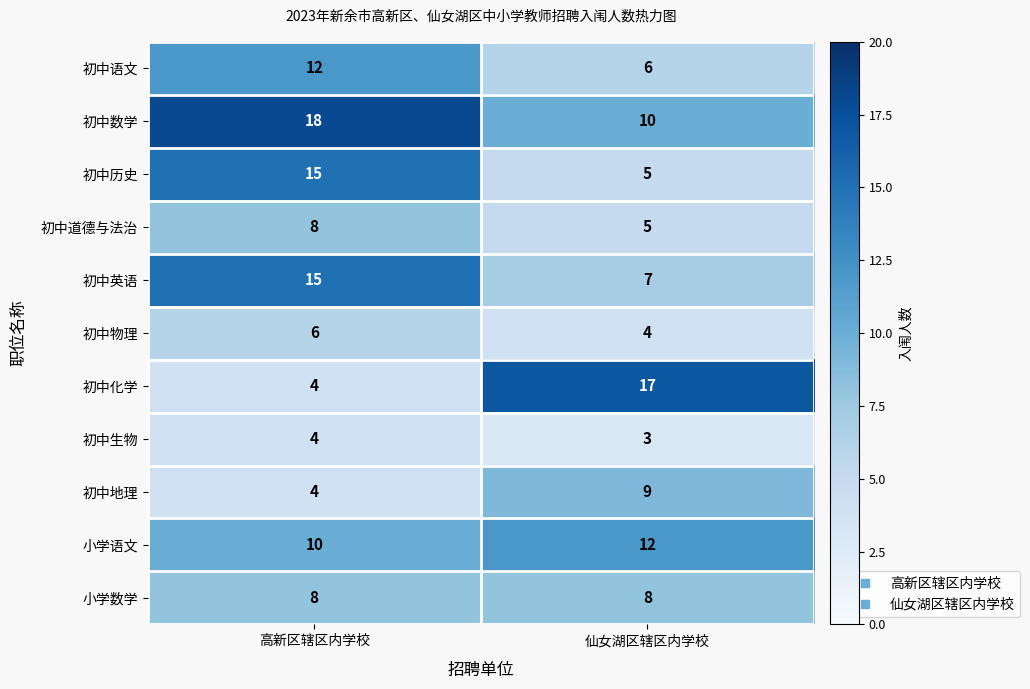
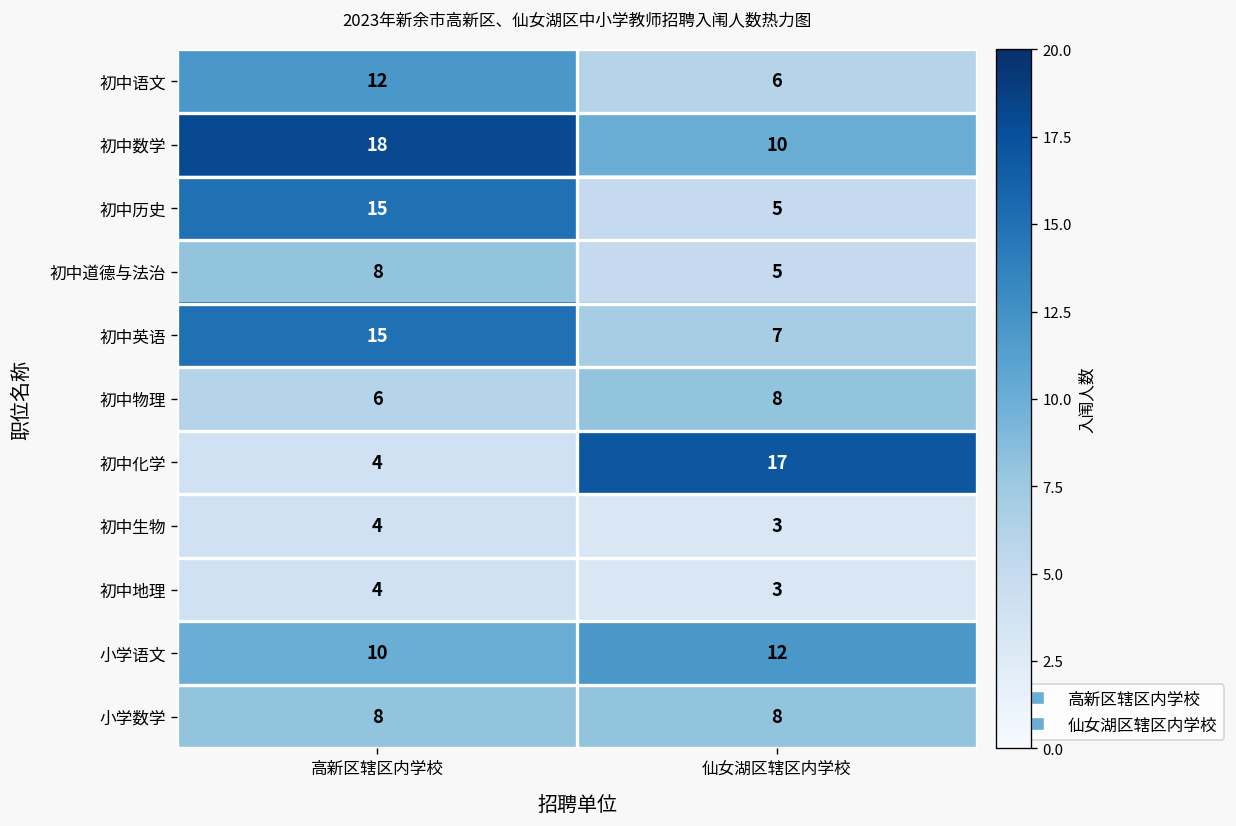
初中物理, 仙女湖区辖区内学校: 4 -> 8
初中地理, 仙女湖区辖区内学校: 9 -> 3
